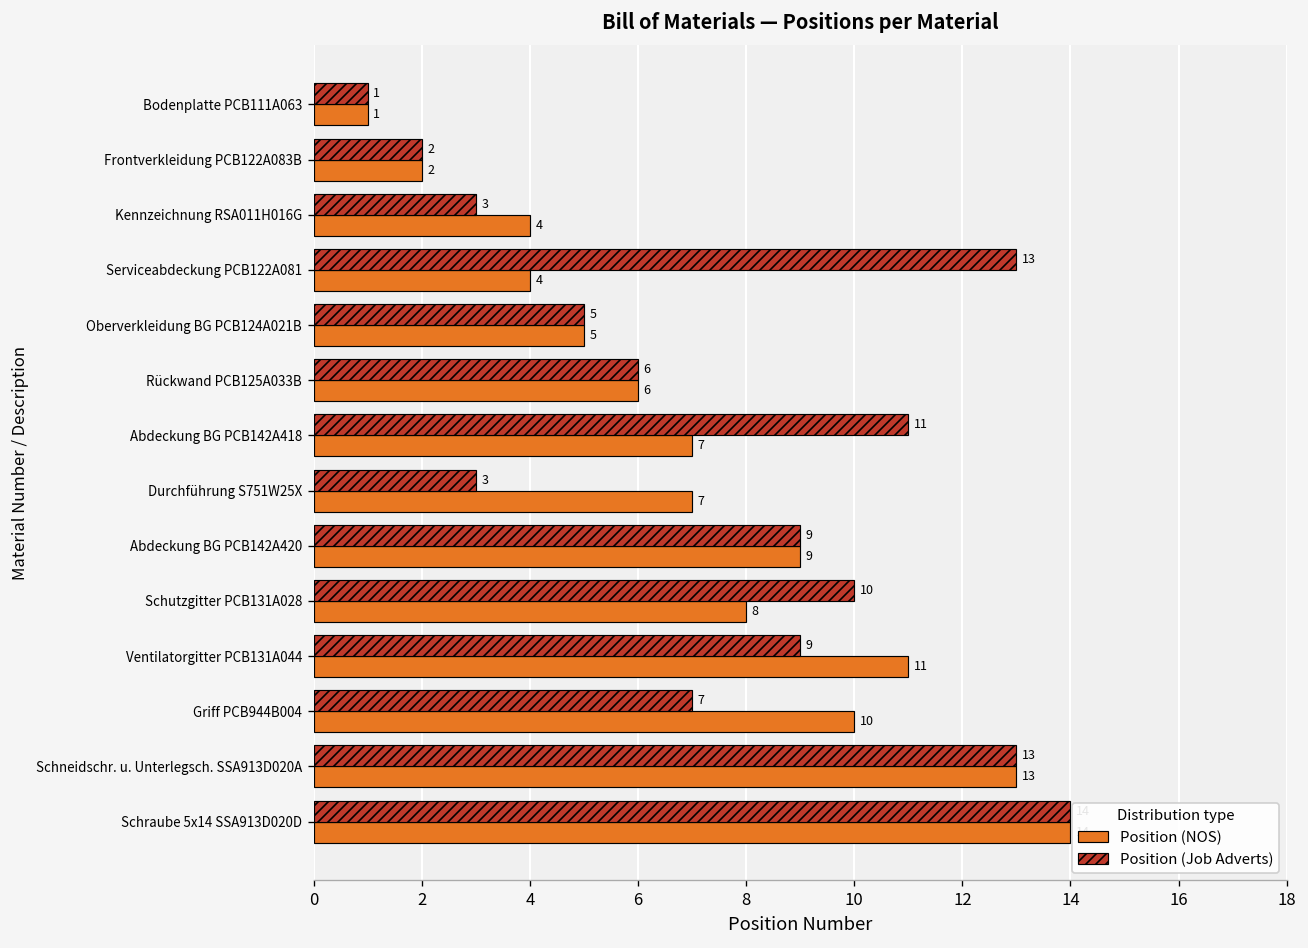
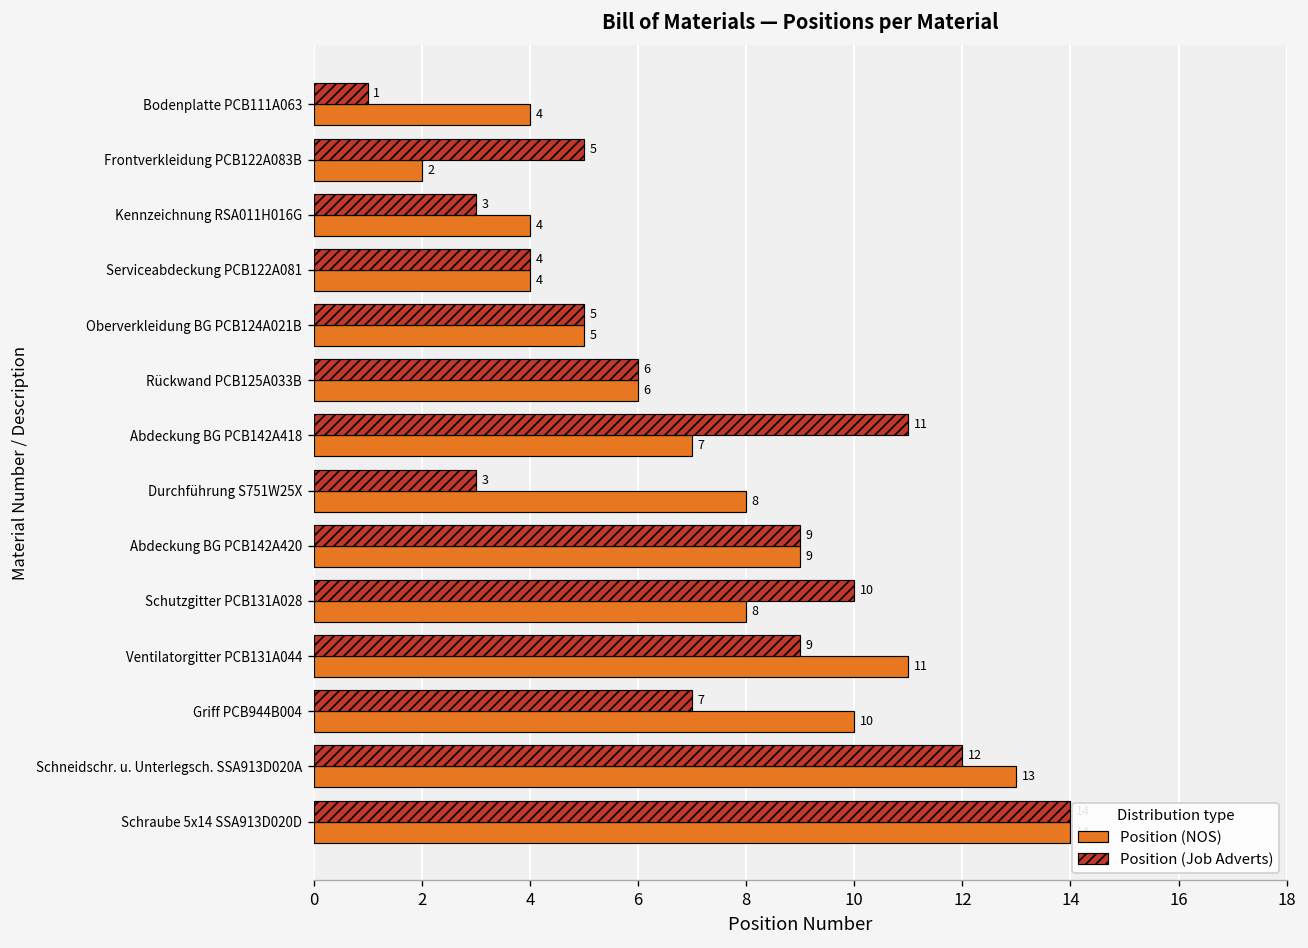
Position (NOS), Bodenplatte PCB111A063: 1 -> 4
Position (Job Adverts), Frontverkleidung PCB122A083B: 2 -> 5
Position (Job Adverts), Serviceabdeckung PCB122A081: 13 -> 4
Position (NOS), Durchführung S751W25X: 7 -> 8
Position (Job Adverts), Schneidschr. u. Unterlegsch. SSA913D020A: 13 -> 12
